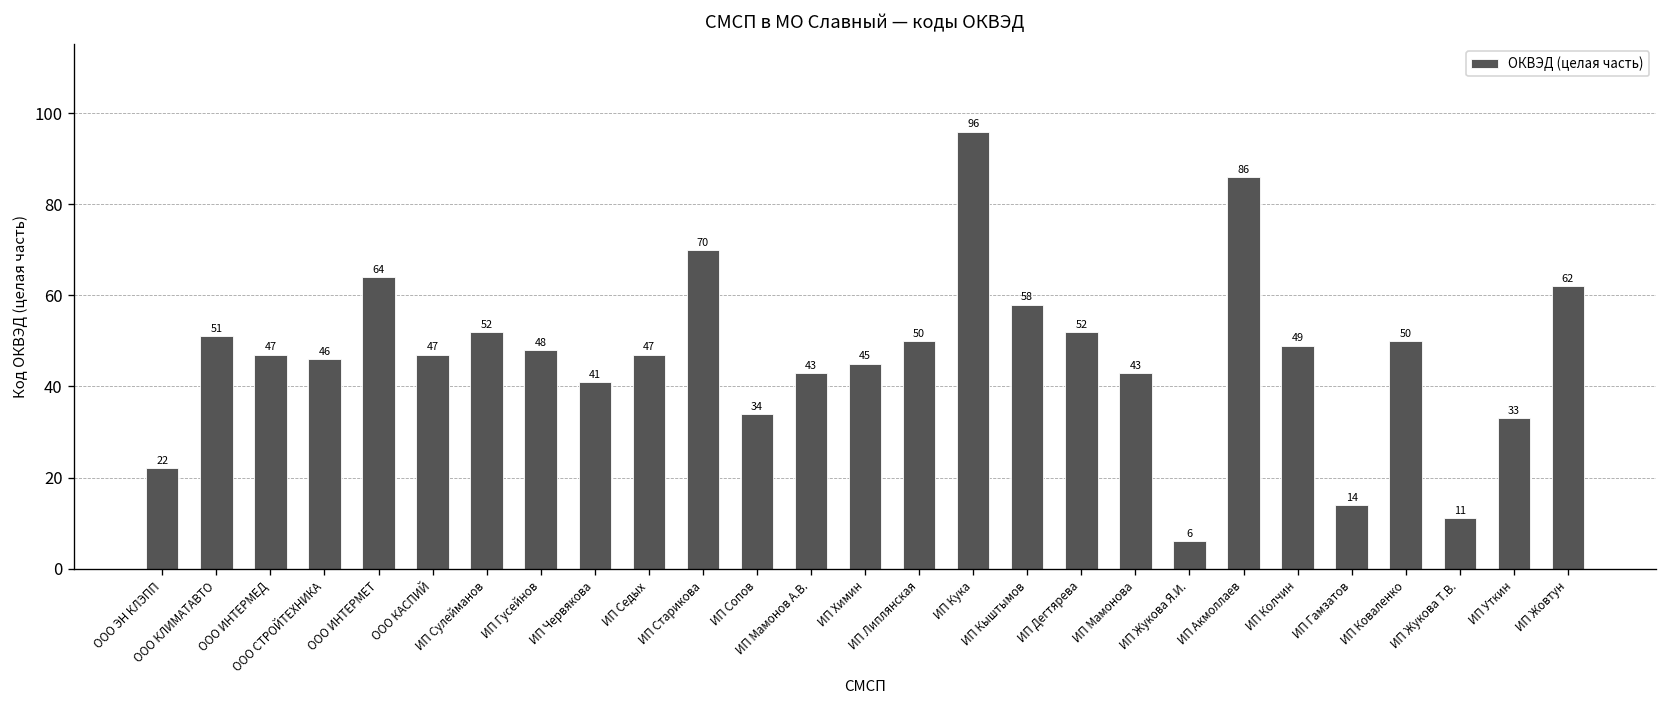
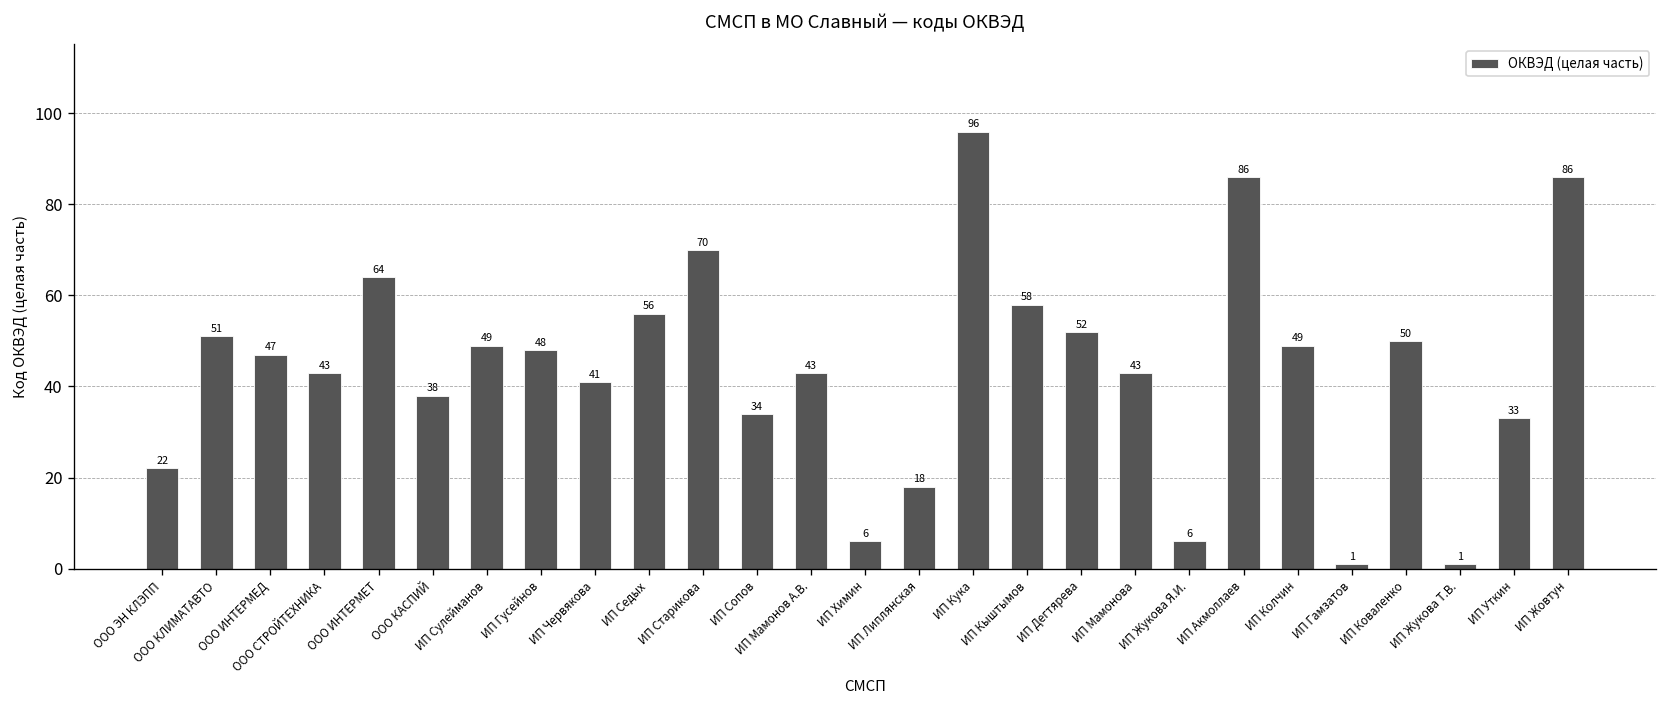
ООО СТРОЙТЕХНИКА: 46 -> 43
ООО КАСПИЙ: 47 -> 38
ИП Сулейманов: 52 -> 49
ИП Седых: 47 -> 56
ИП Химин: 45 -> 6
ИП Липлянская: 50 -> 18
ИП Гамзатов: 14 -> 1
ИП Жукова Т.В.: 11 -> 1
ИП Жовтун: 62 -> 86
